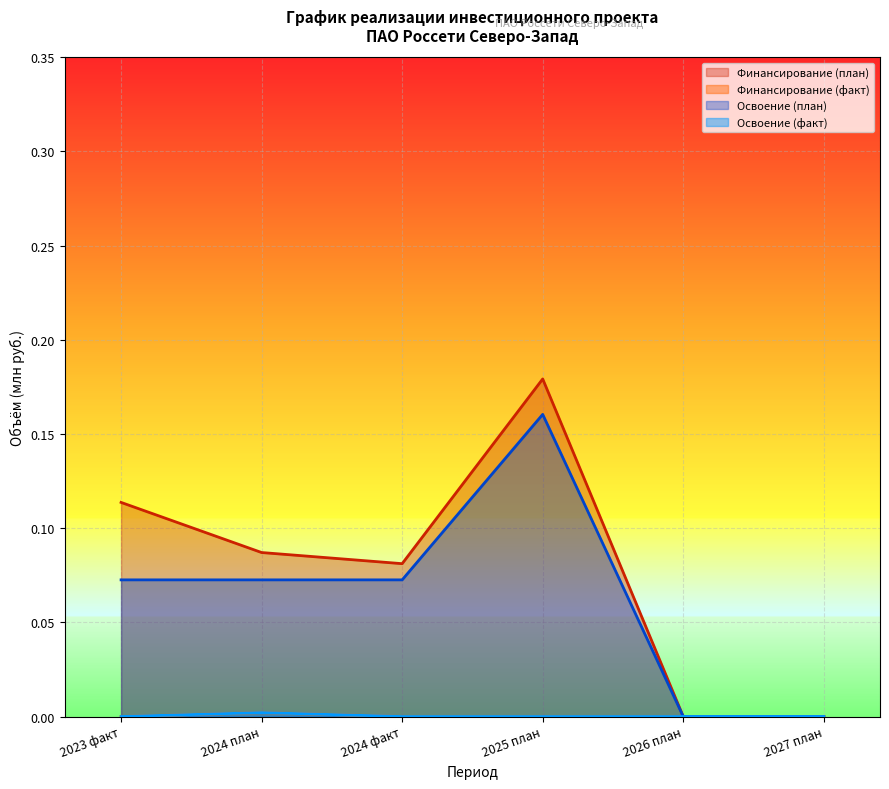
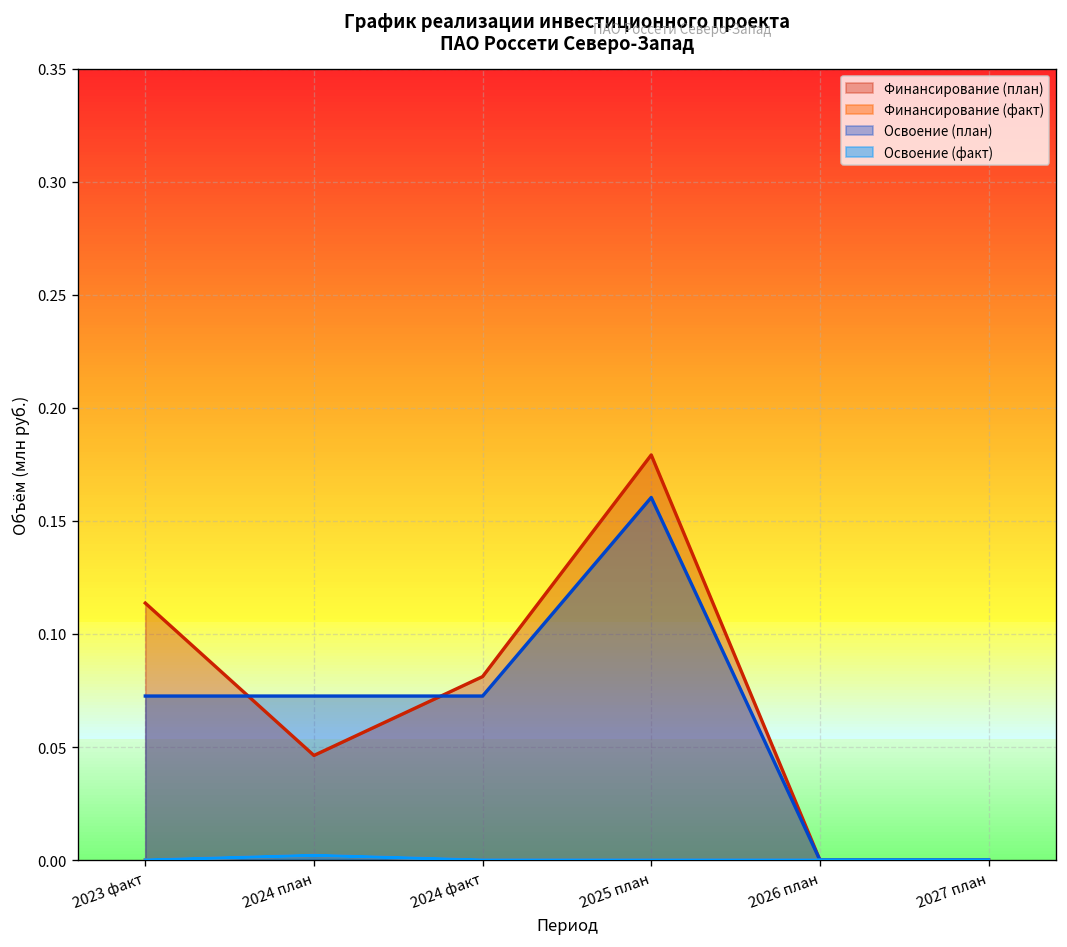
Финансирование (план), 2024 план: 0.087 -> 0.046
